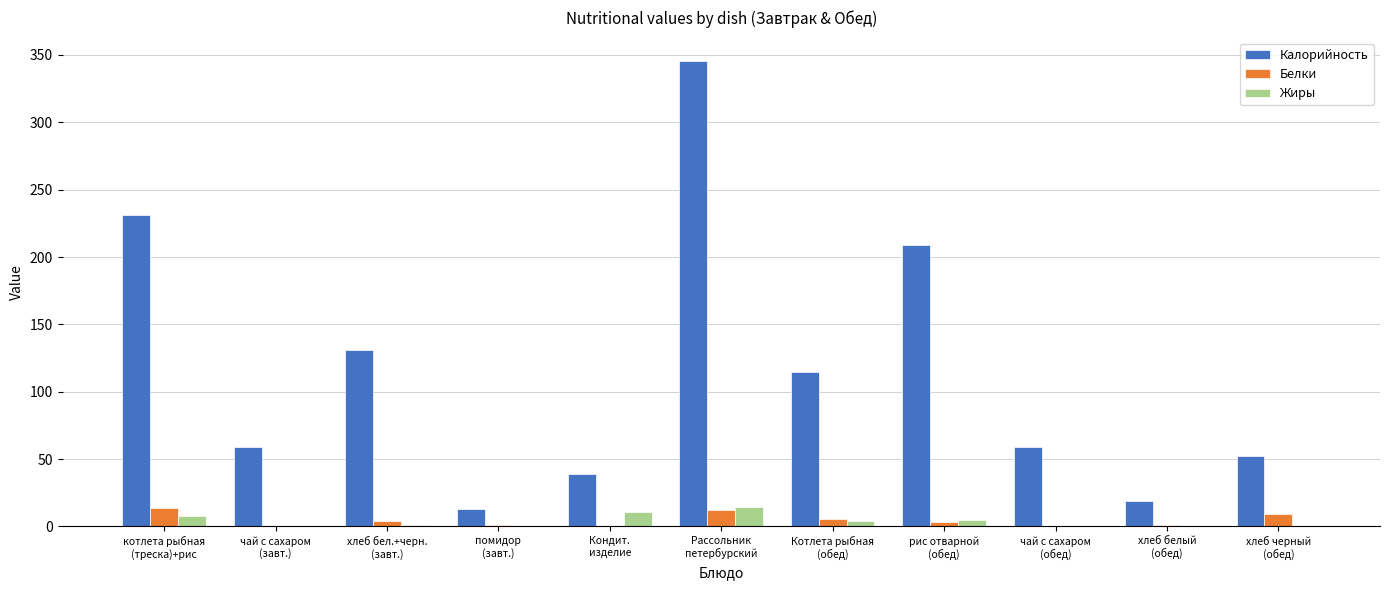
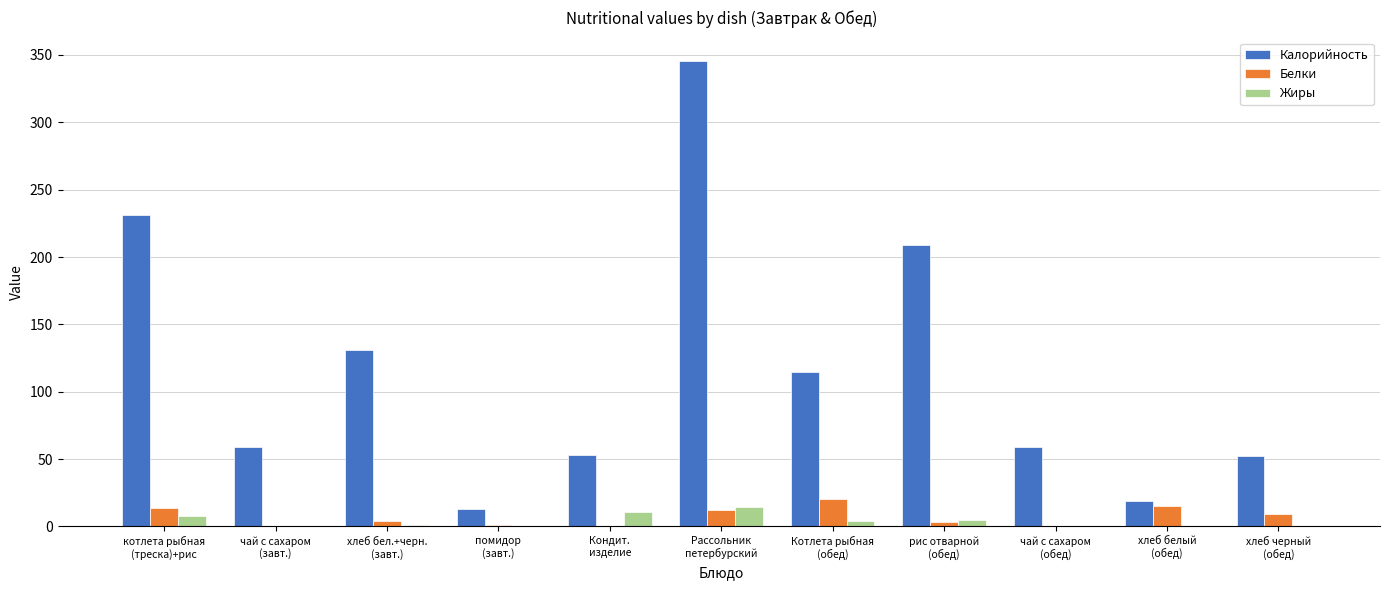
Калорийность, Кондит. изделие: 39 -> 53
Белки, Котлета рыбная (обед): 6 -> 21
Белки, хлеб белый (обед): 1 -> 15
